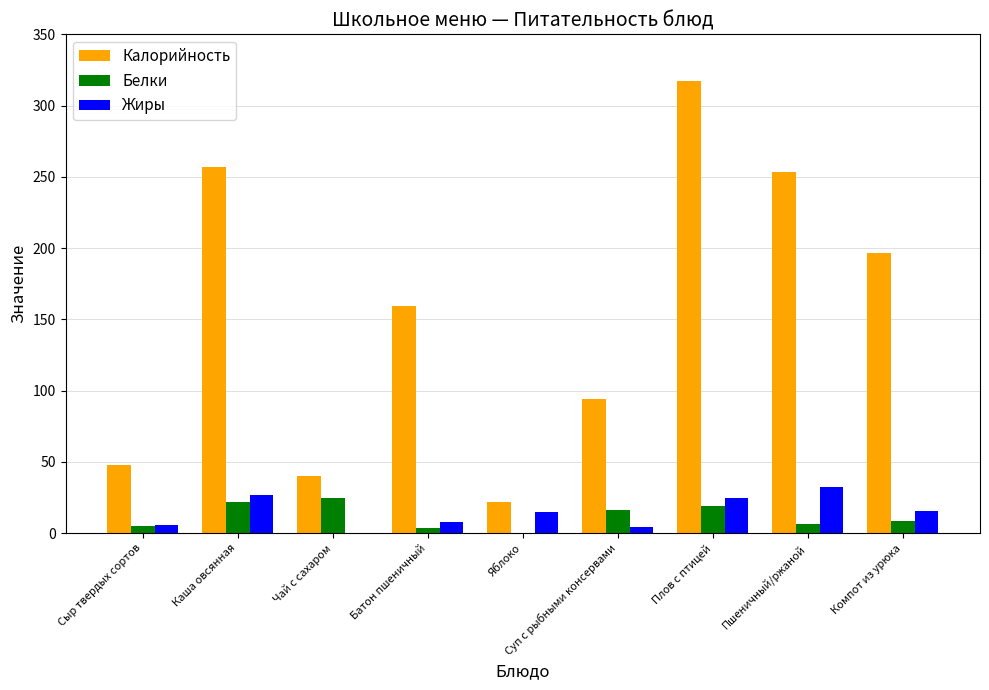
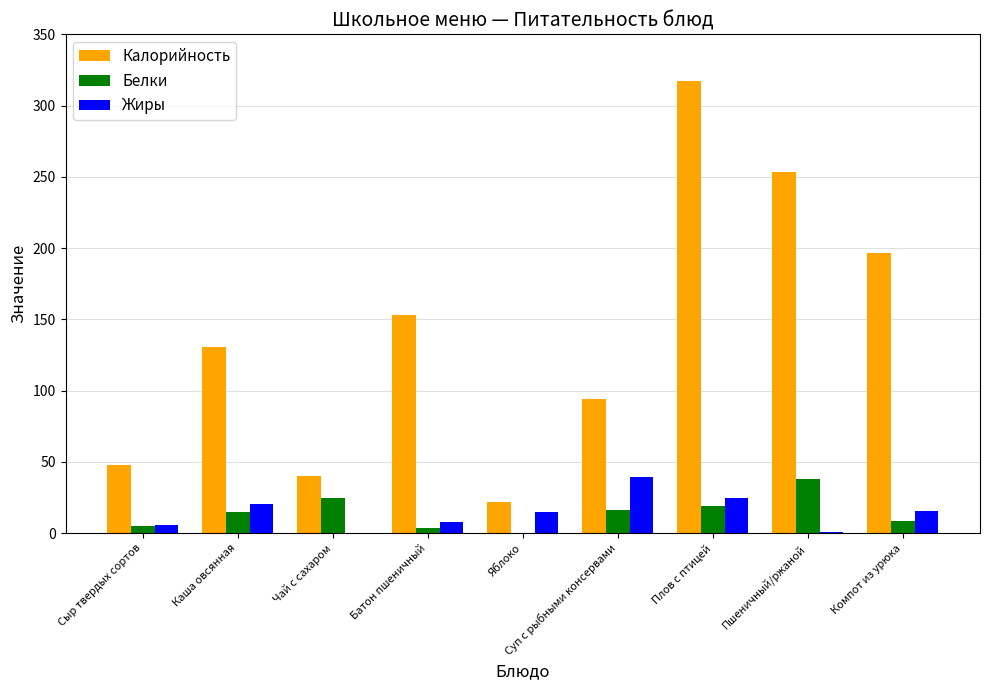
Калорийность, Каша овсянная: 257 -> 131
Белки, Каша овсянная: 22 -> 15
Жиры, Каша овсянная: 27 -> 21
Калорийность, Батон пшеничный: 159 -> 153
Жиры, Суп с рыбными консервами: 4 -> 40
Белки, Пшеничный/ржаной: 6 -> 38
Жиры, Пшеничный/ржаной: 32 -> 1
